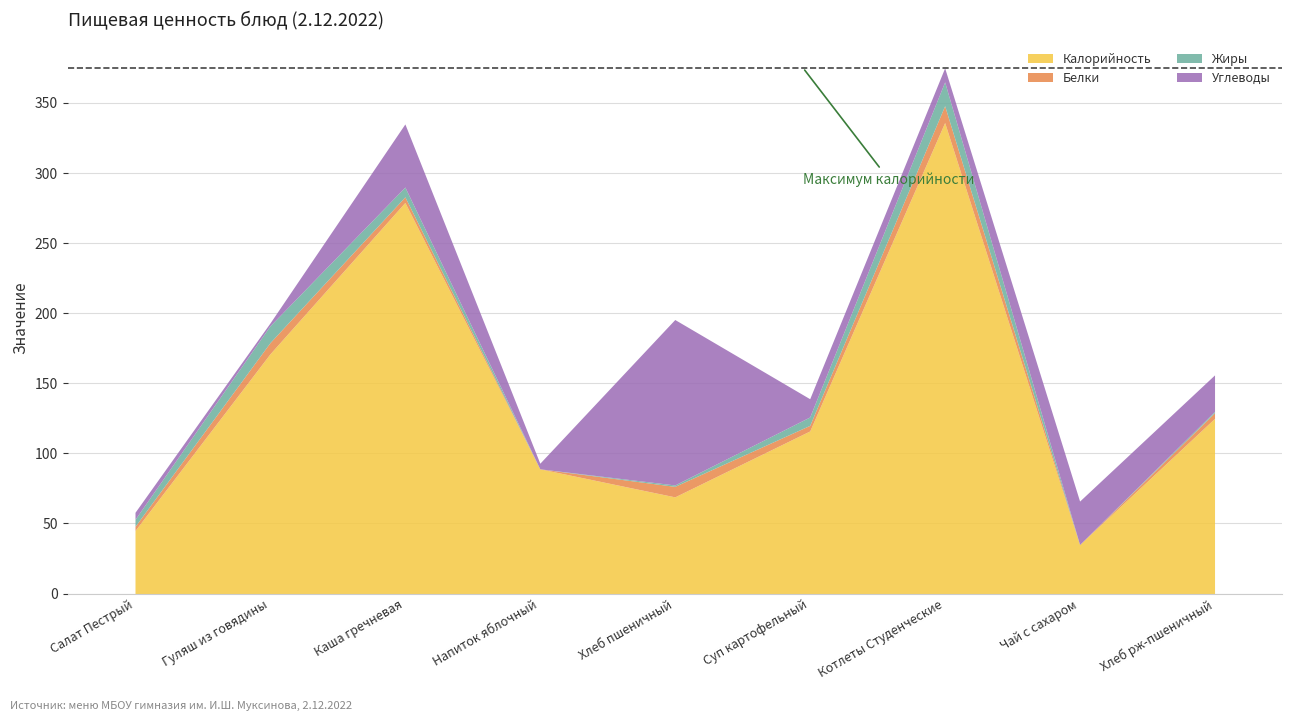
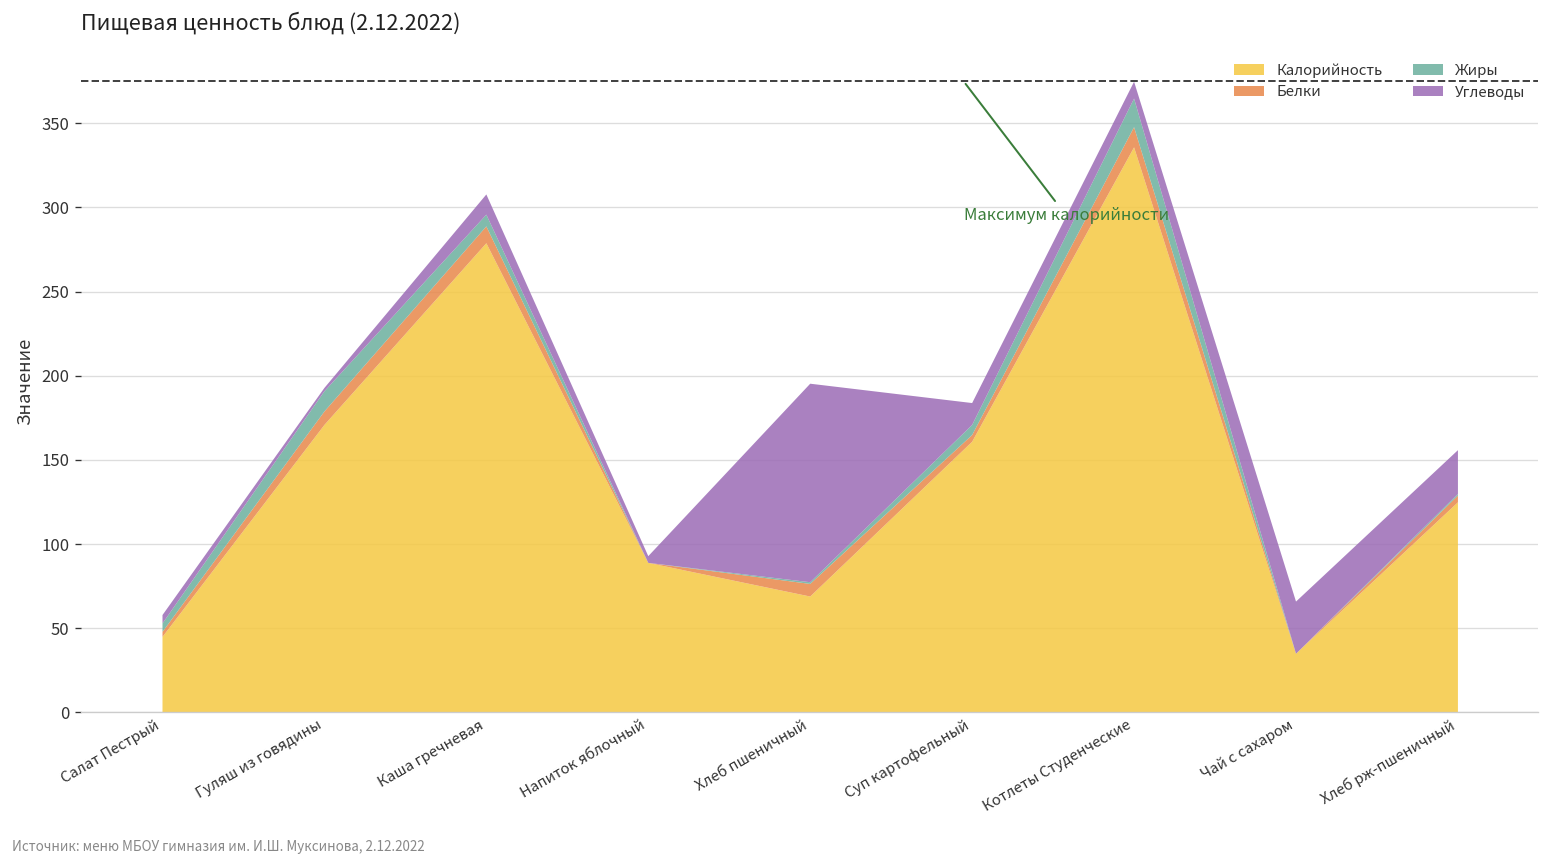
Белки, Каша гречневая: 4 -> 10
Углеводы, Каша гречневая: 45 -> 12
Калорийность, Суп картофельный: 116 -> 161
